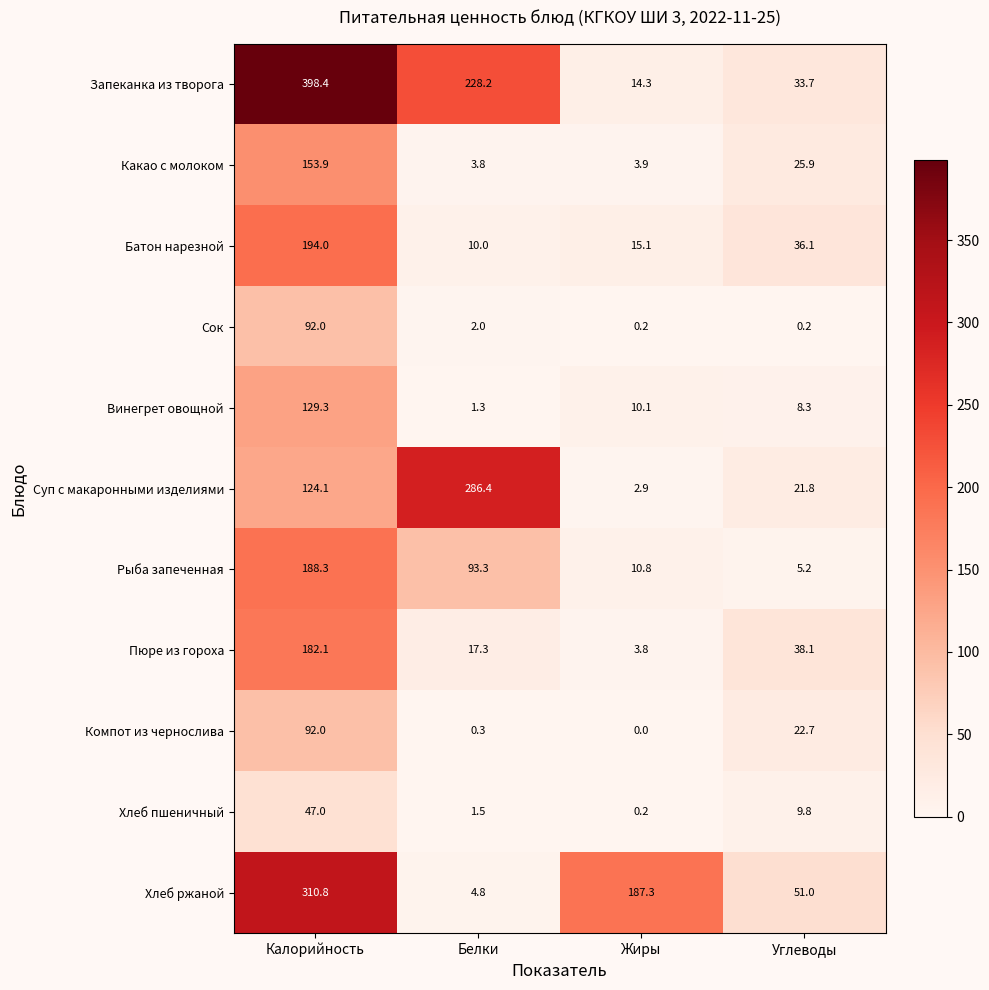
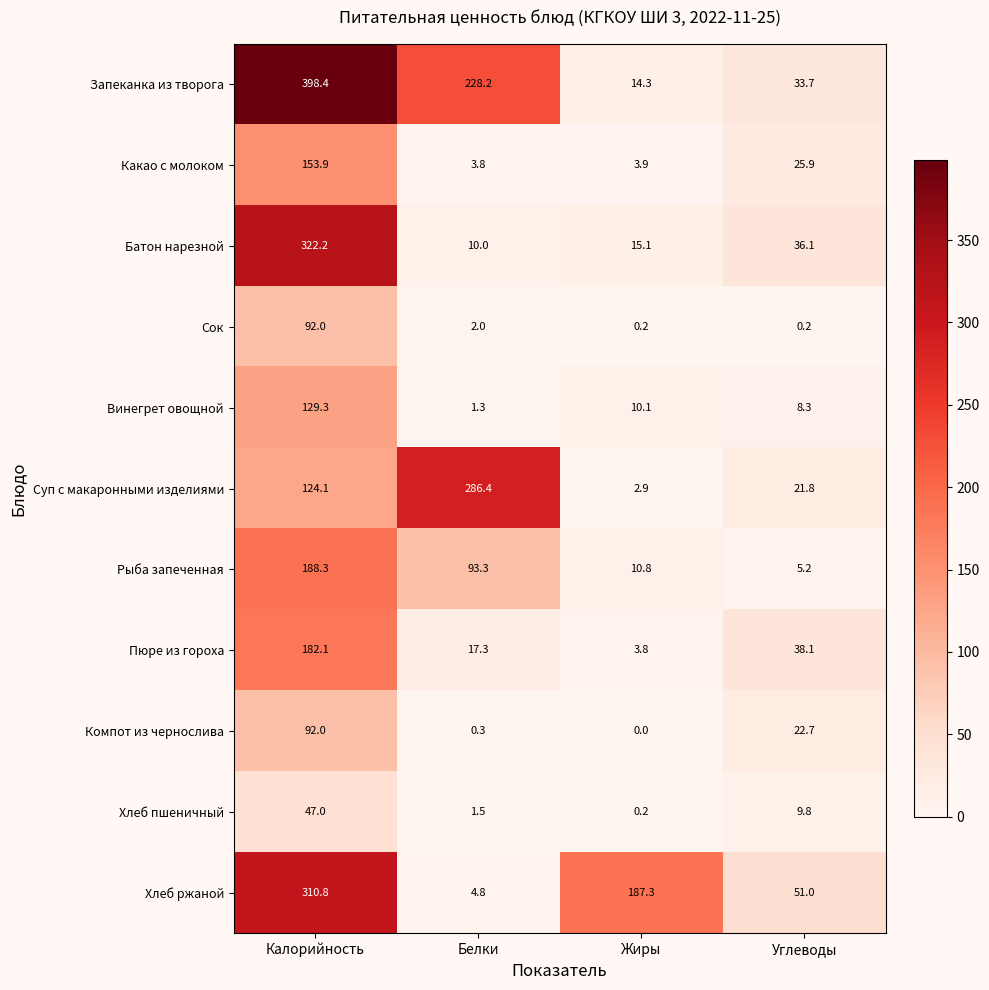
Батон нарезной, Калорийность: 194.0 -> 322.2
